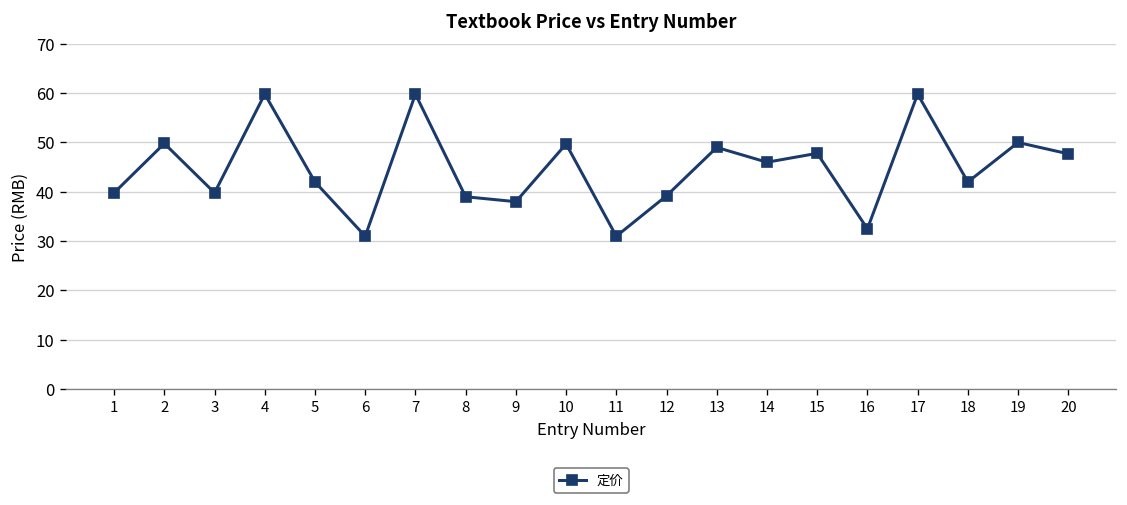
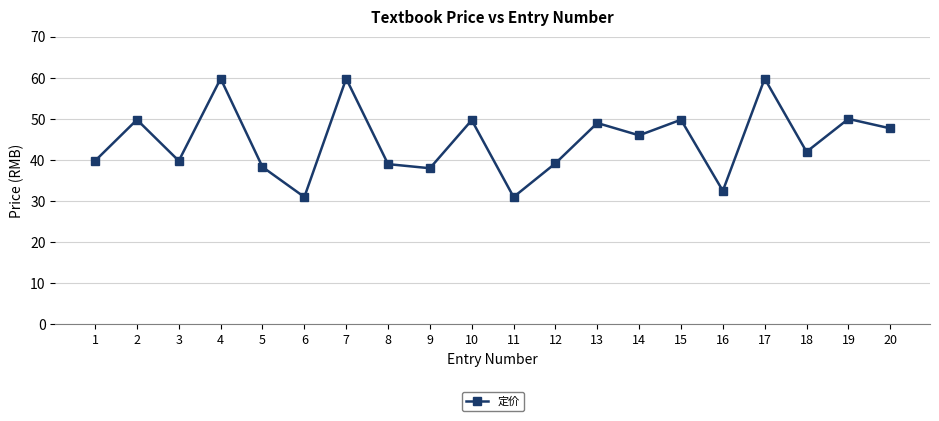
5: 42 -> 38
15: 48 -> 50
